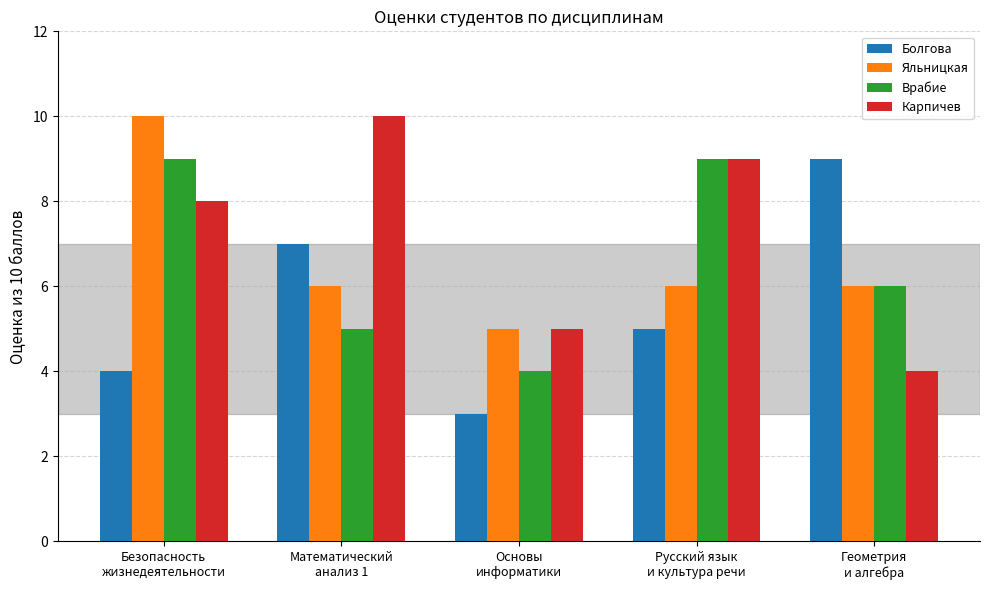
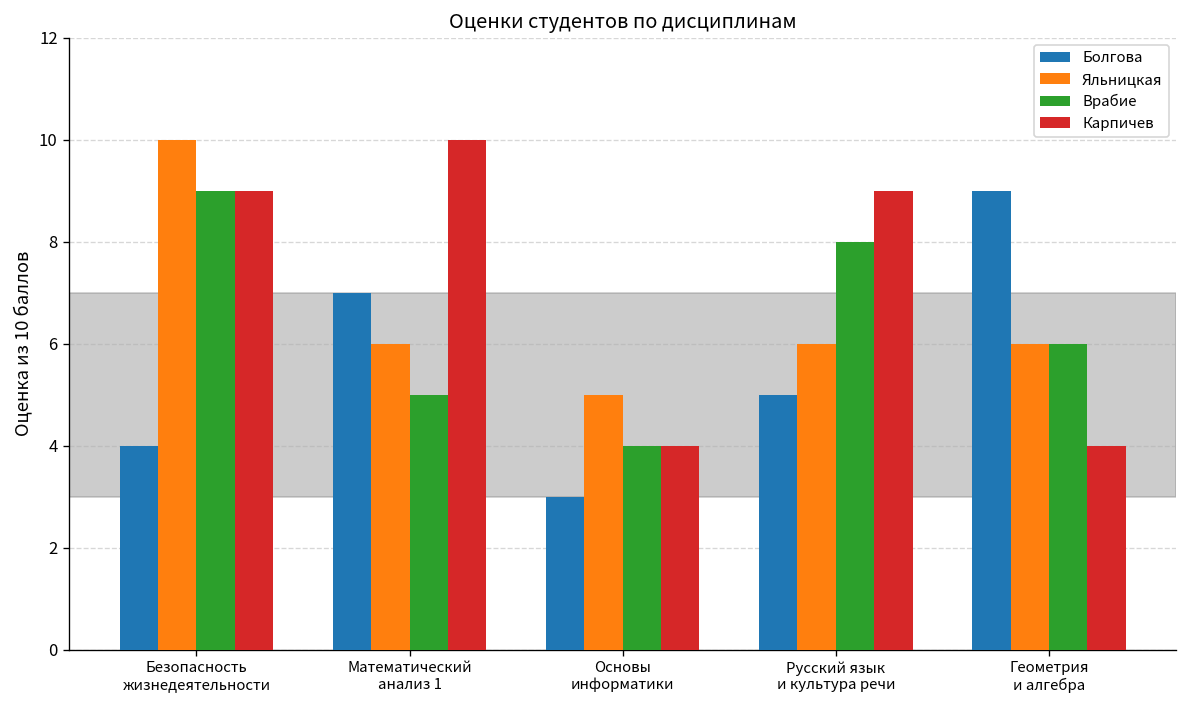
Карпичев, Безопасность жизнедеятельности: 8 -> 9
Карпичев, Основы информатики: 5 -> 4
Врабие, Русский язык и культура речи: 9 -> 8
